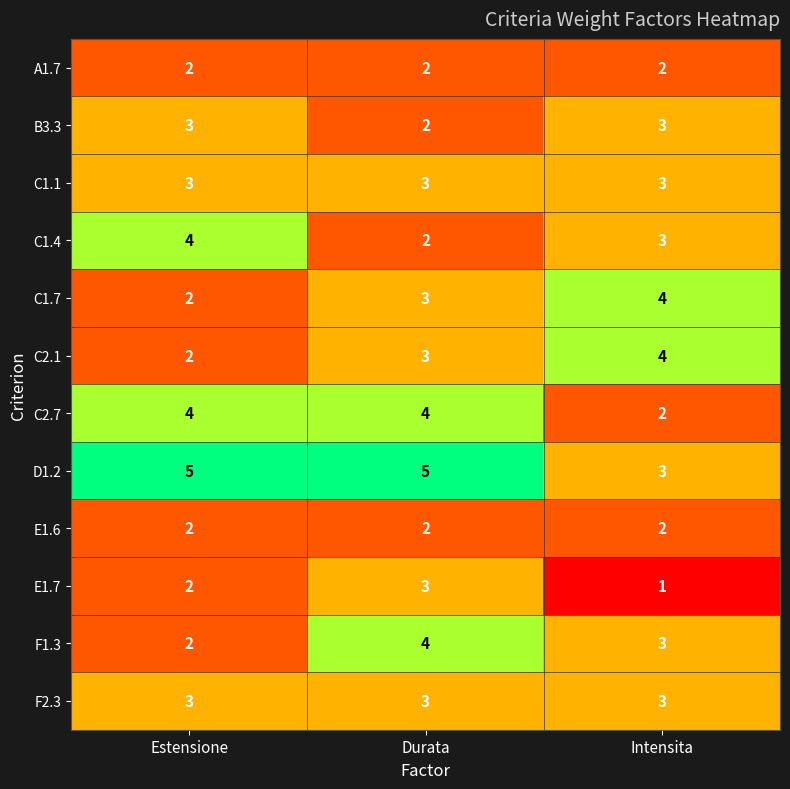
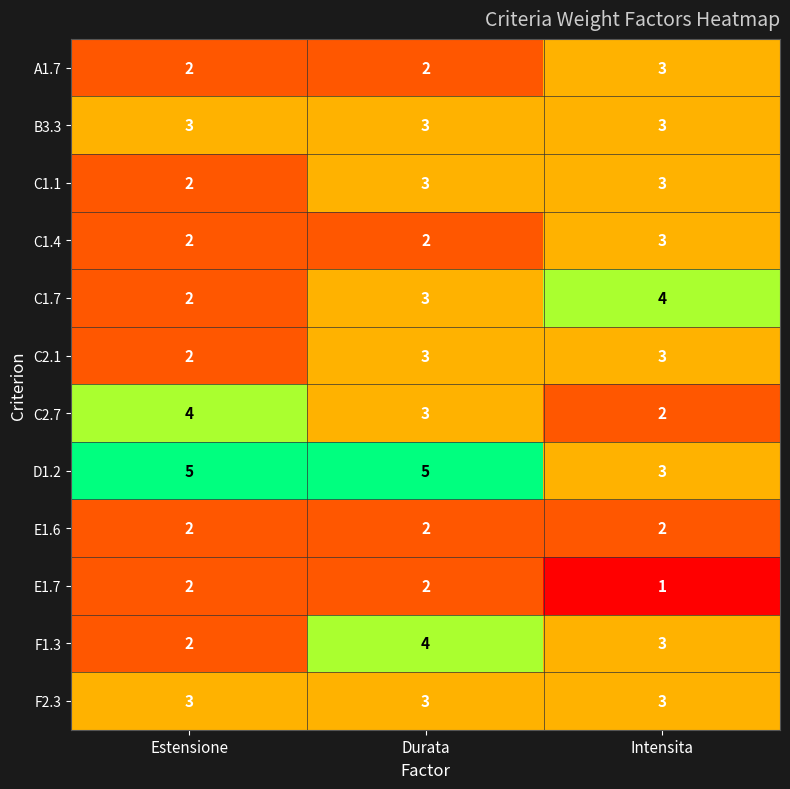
A1.7, Intensita: 2 -> 3
B3.3, Durata: 2 -> 3
C1.1, Estensione: 3 -> 2
C1.4, Estensione: 4 -> 2
C2.1, Intensita: 4 -> 3
C2.7, Durata: 4 -> 3
E1.7, Durata: 3 -> 2
